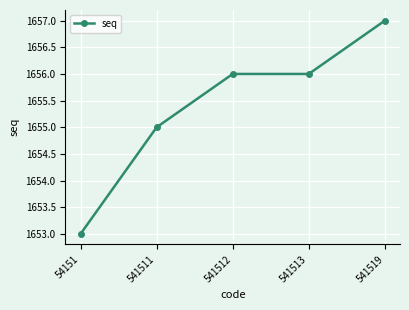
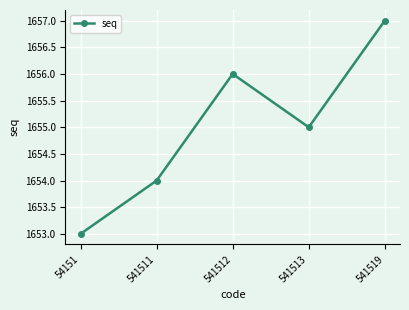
541511: 1655 -> 1654
541513: 1656 -> 1655
